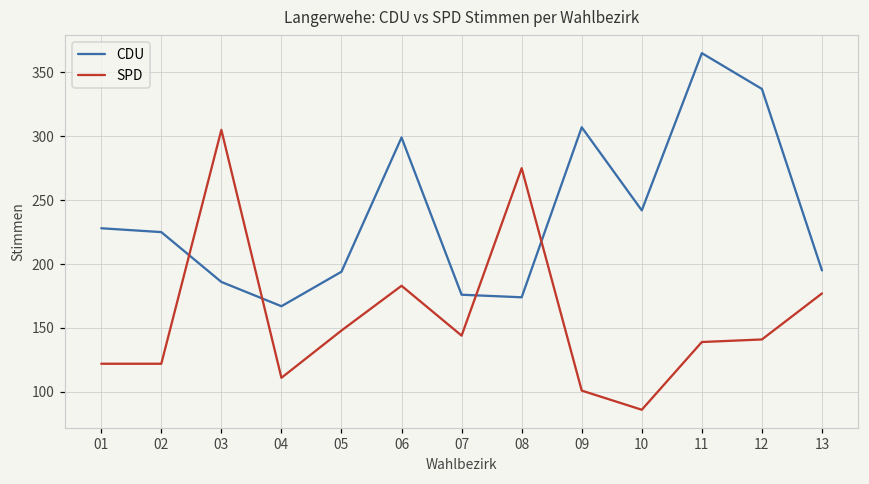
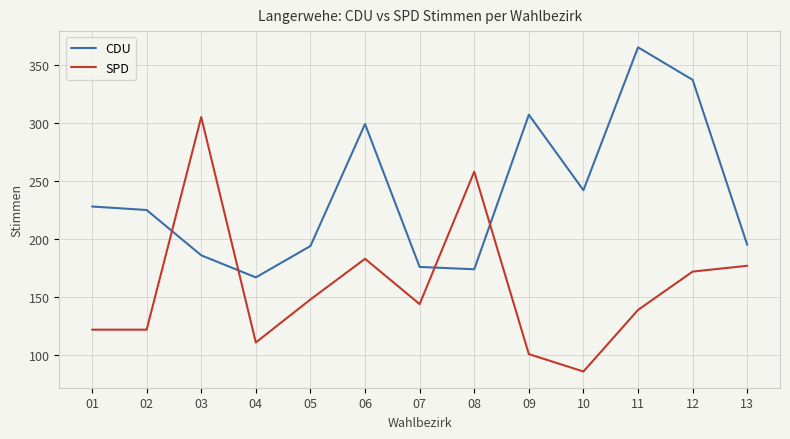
SPD, 08: 275 -> 258
SPD, 12: 141 -> 172
